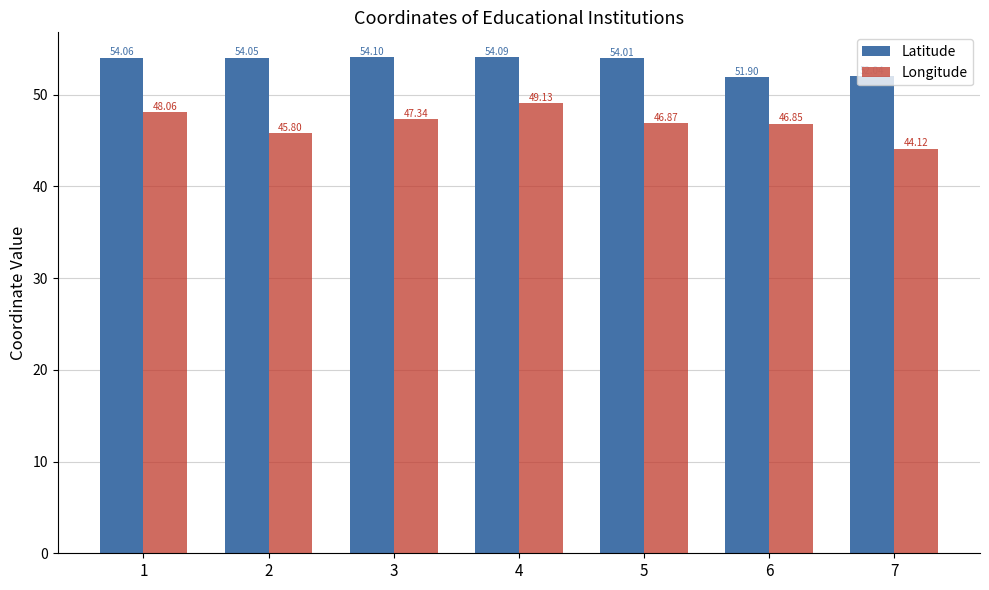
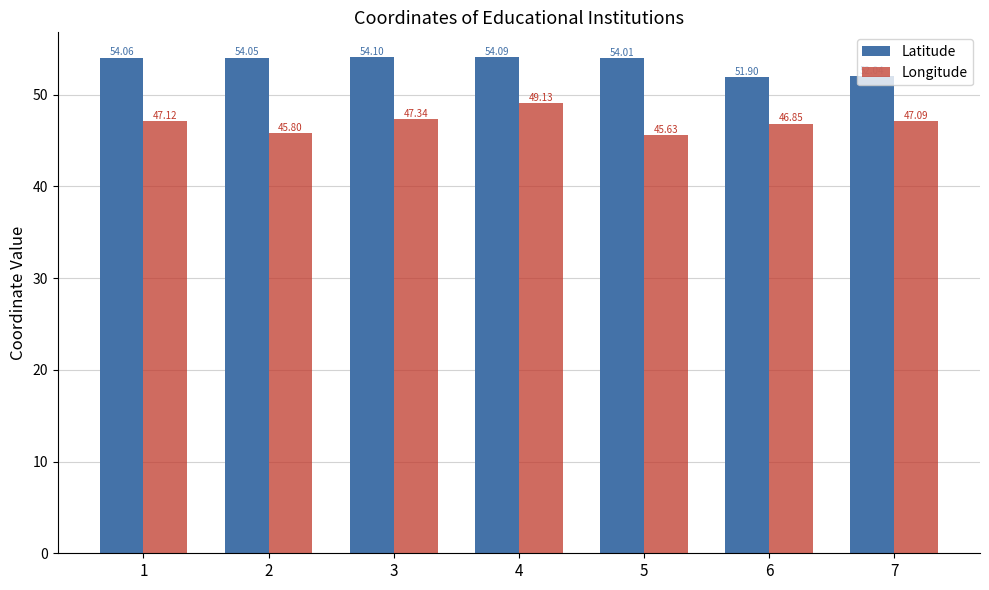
Longitude, 1: 48.06 -> 47.12
Longitude, 5: 46.87 -> 45.63
Longitude, 7: 44.12 -> 47.09
